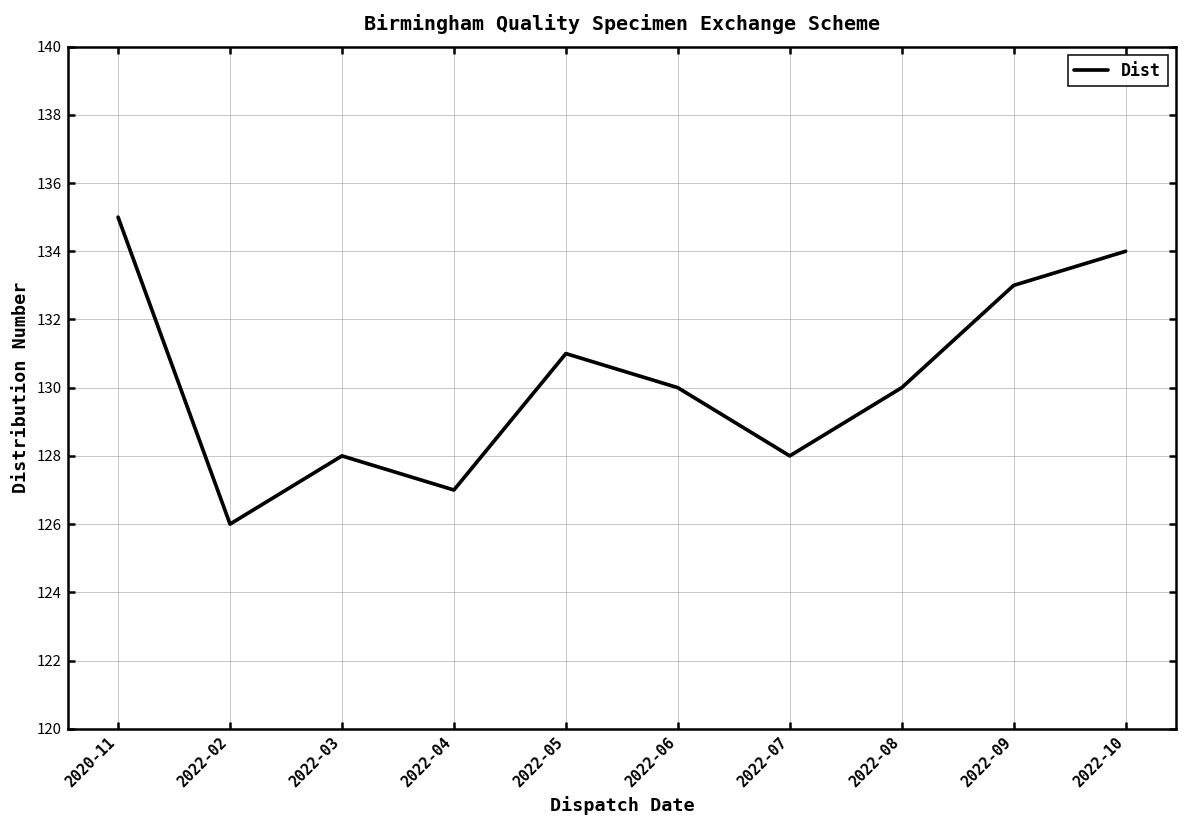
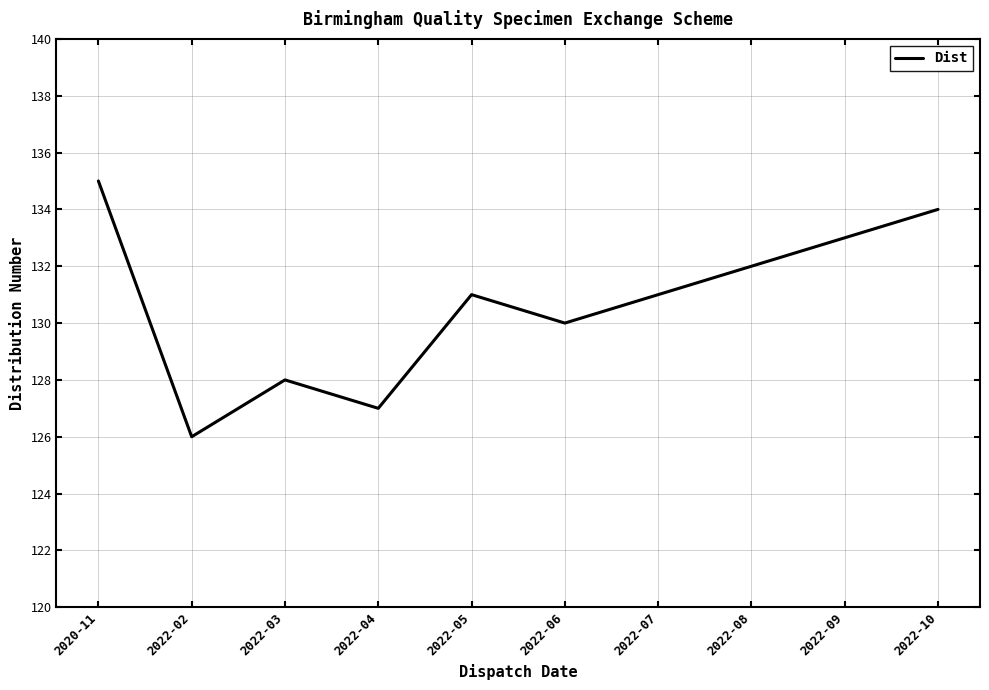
2022-07: 128 -> 131
2022-08: 130 -> 132
